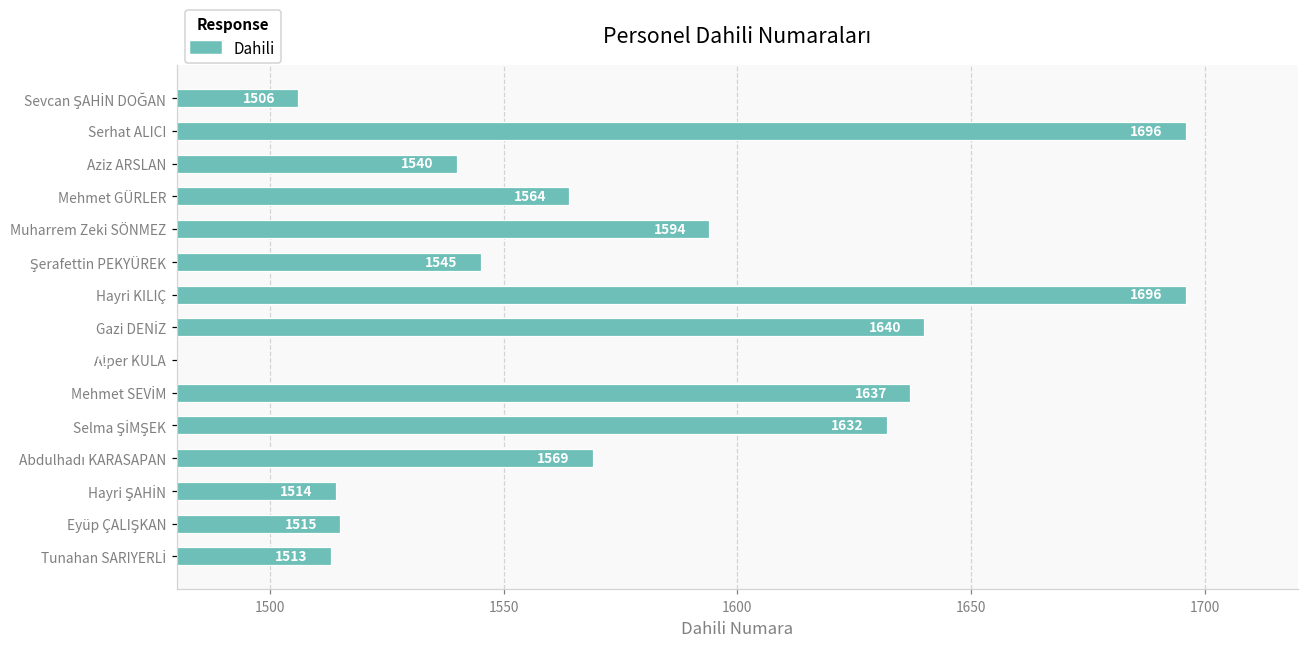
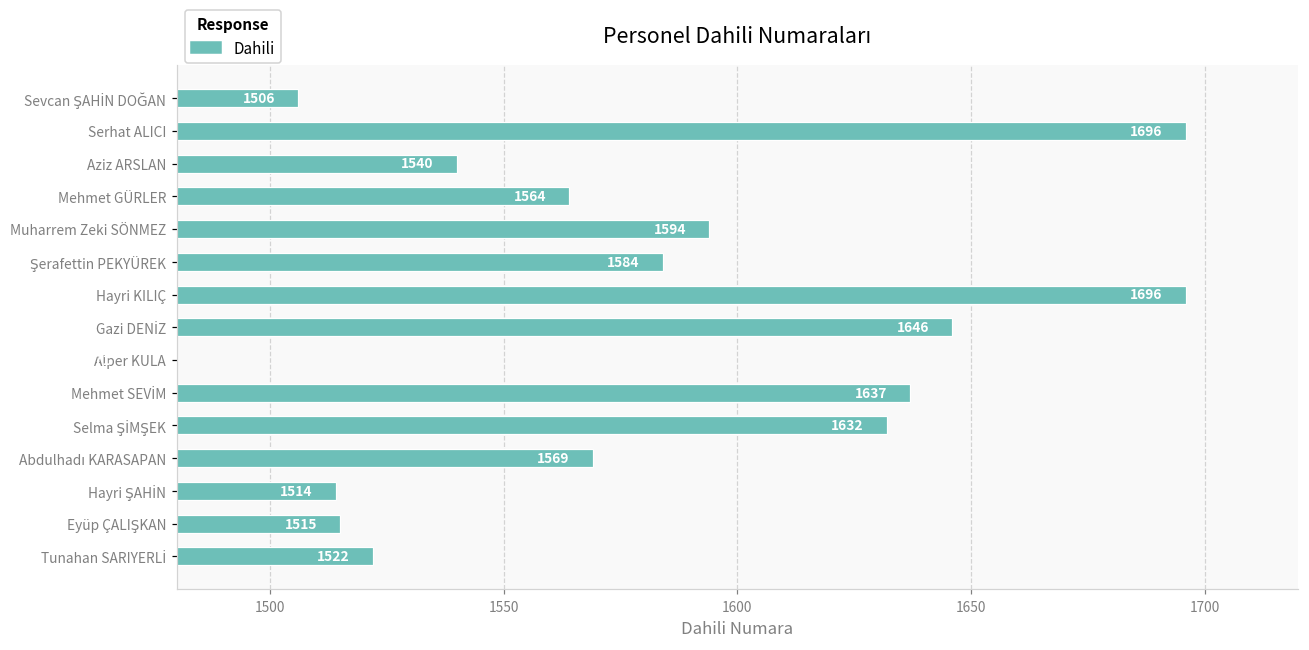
Şerafettin PEKYÜREK: 1545 -> 1584
Gazi DENİZ: 1640 -> 1646
Tunahan SARIYERLİ: 1513 -> 1522
